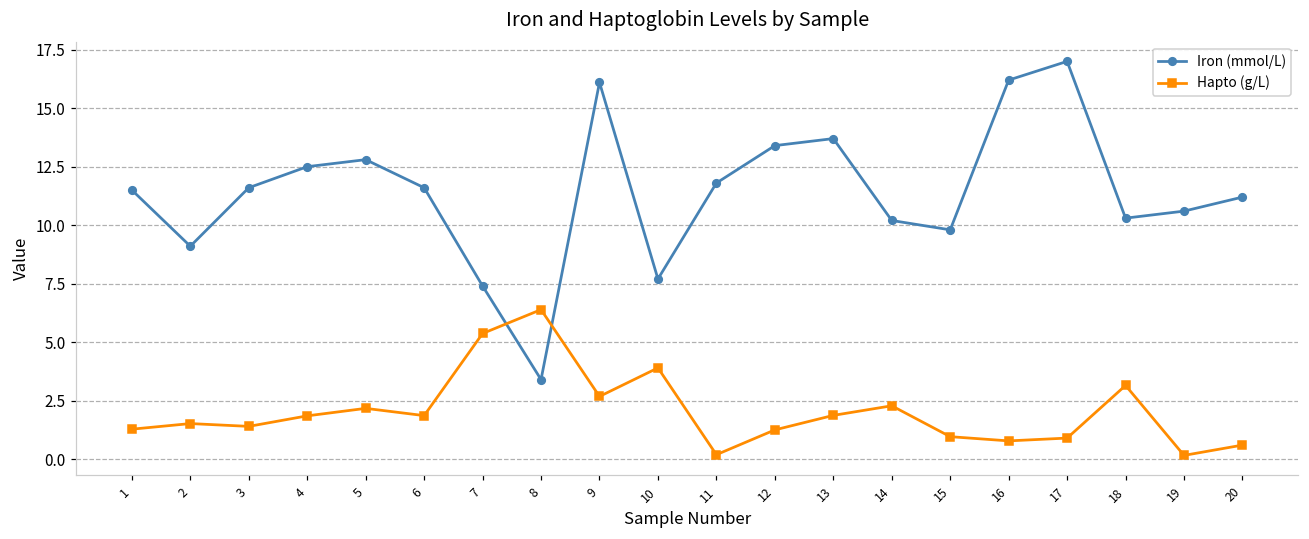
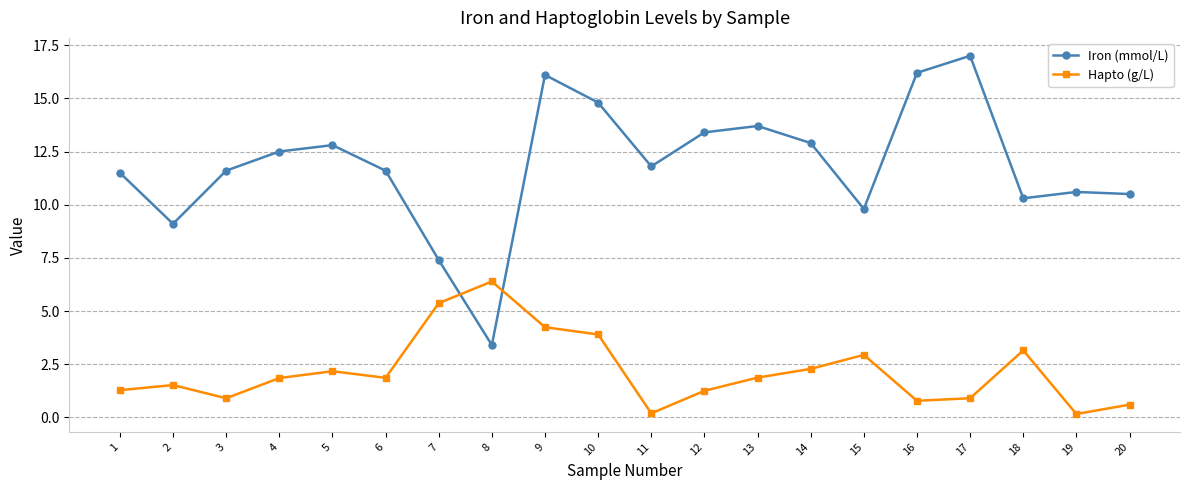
Hapto (g/L), 3: 1.4 -> 0.9
Hapto (g/L), 9: 2.7 -> 4.2
Iron (mmol/L), 10: 7.7 -> 14.8
Iron (mmol/L), 14: 10.2 -> 12.9
Hapto (g/L), 15: 1.0 -> 2.9
Iron (mmol/L), 20: 11.2 -> 10.5
